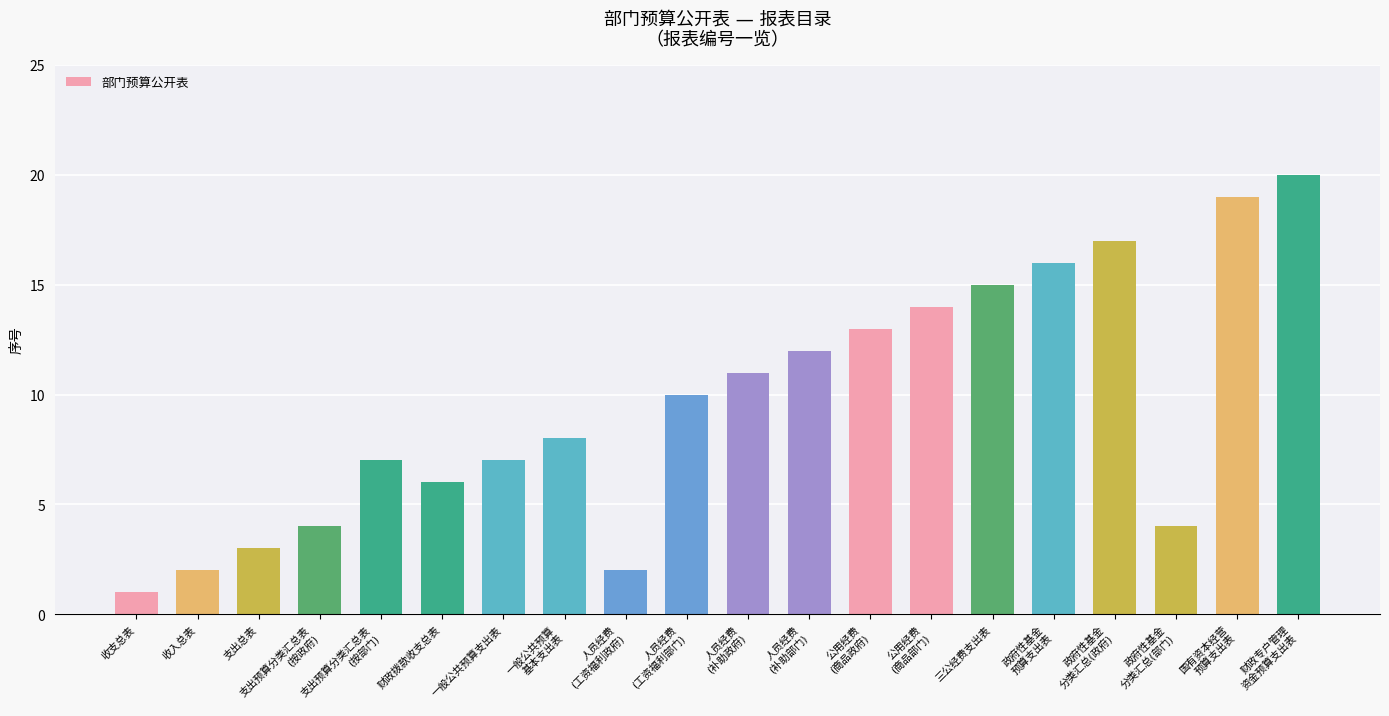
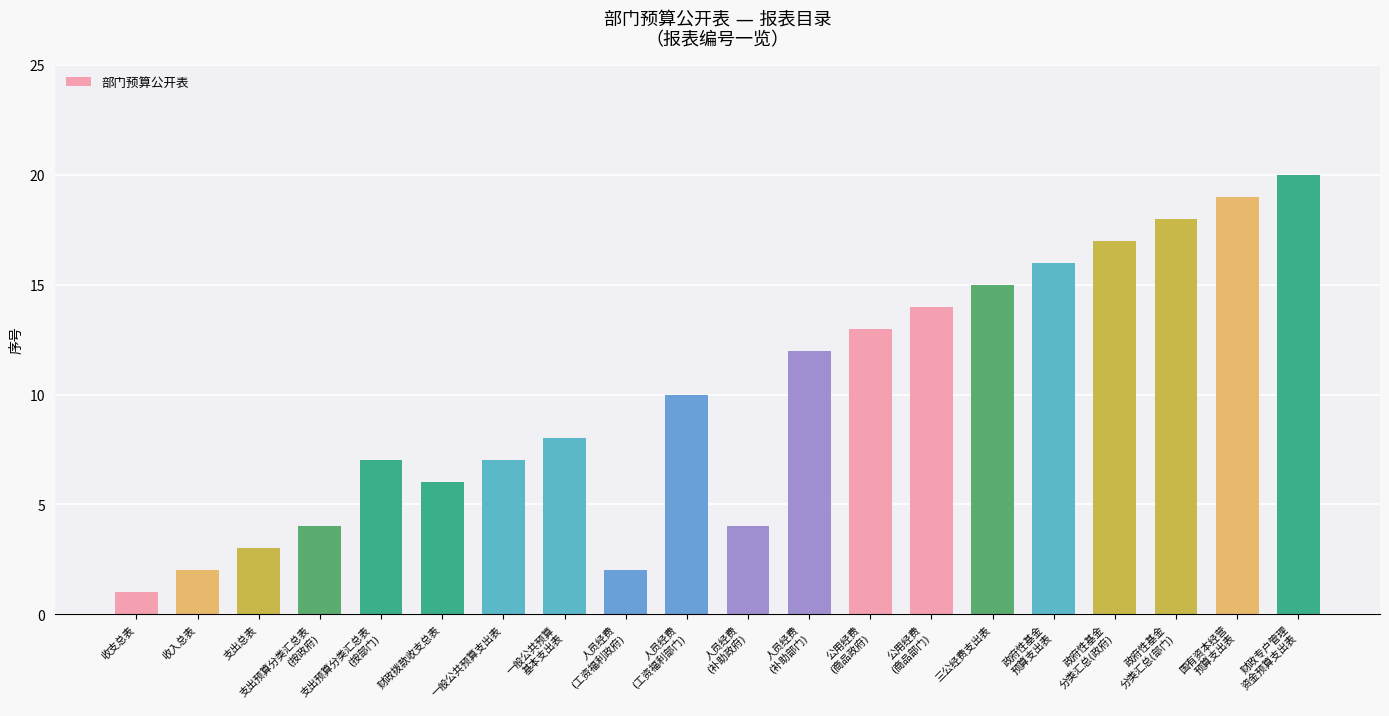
人员经费 (补助政府): 11 -> 4
政府性基金 分类汇总(部门): 4 -> 18
